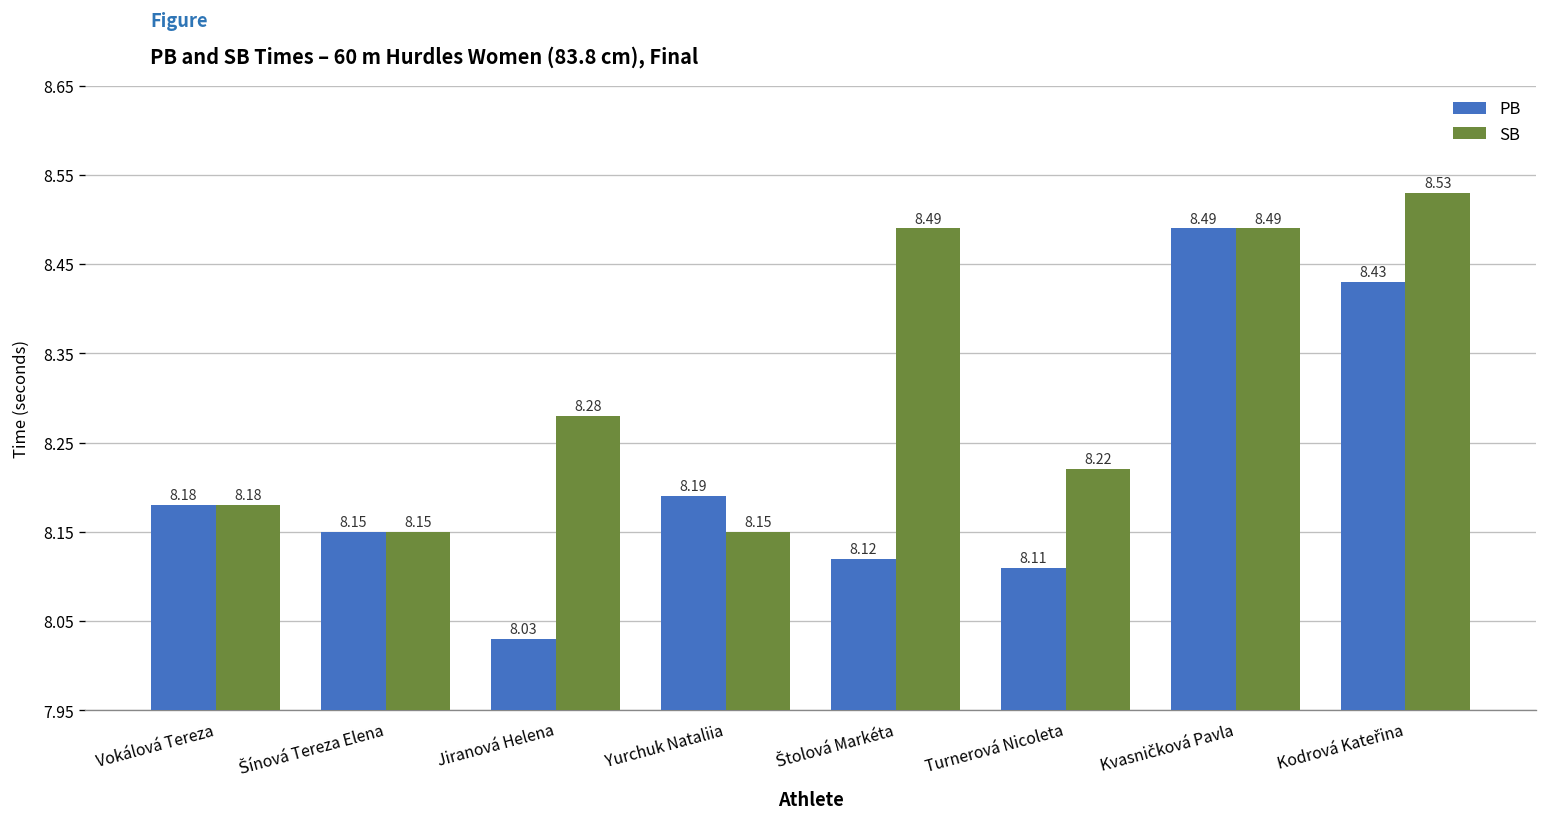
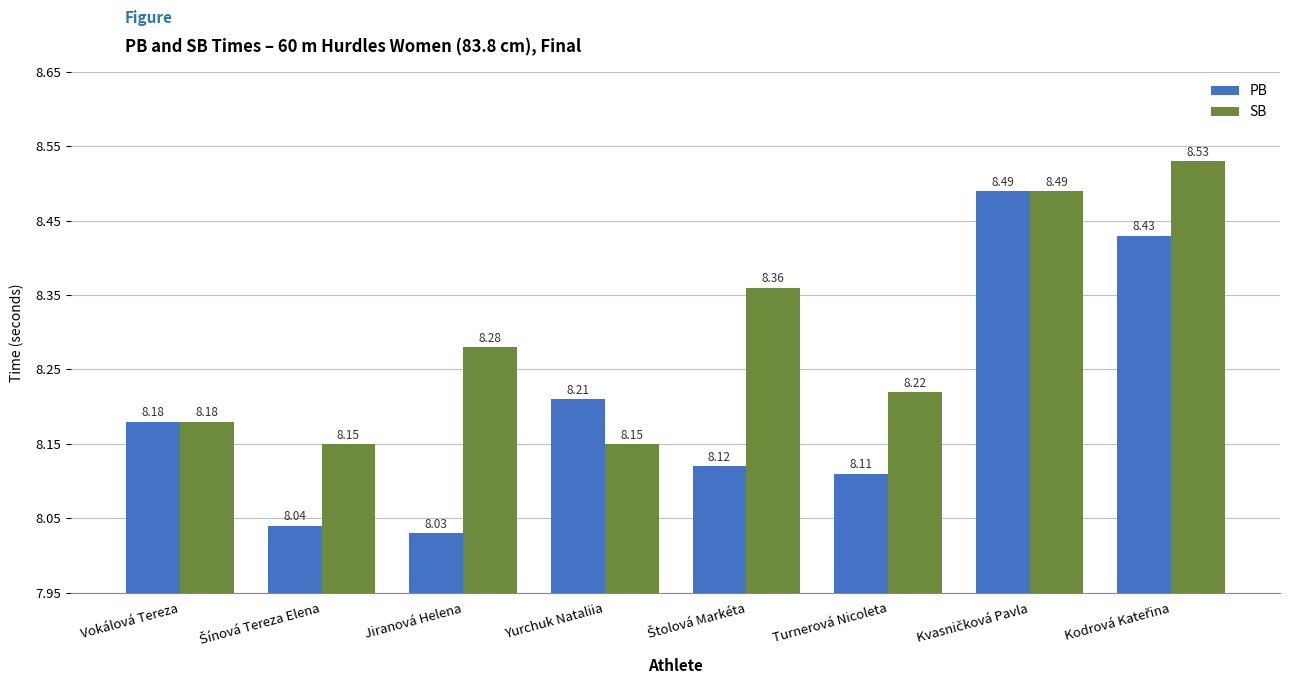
PB, Šínová Tereza Elena: 8.15 -> 8.04
PB, Yurchuk Nataliia: 8.19 -> 8.21
SB, Štolová Markéta: 8.49 -> 8.36
